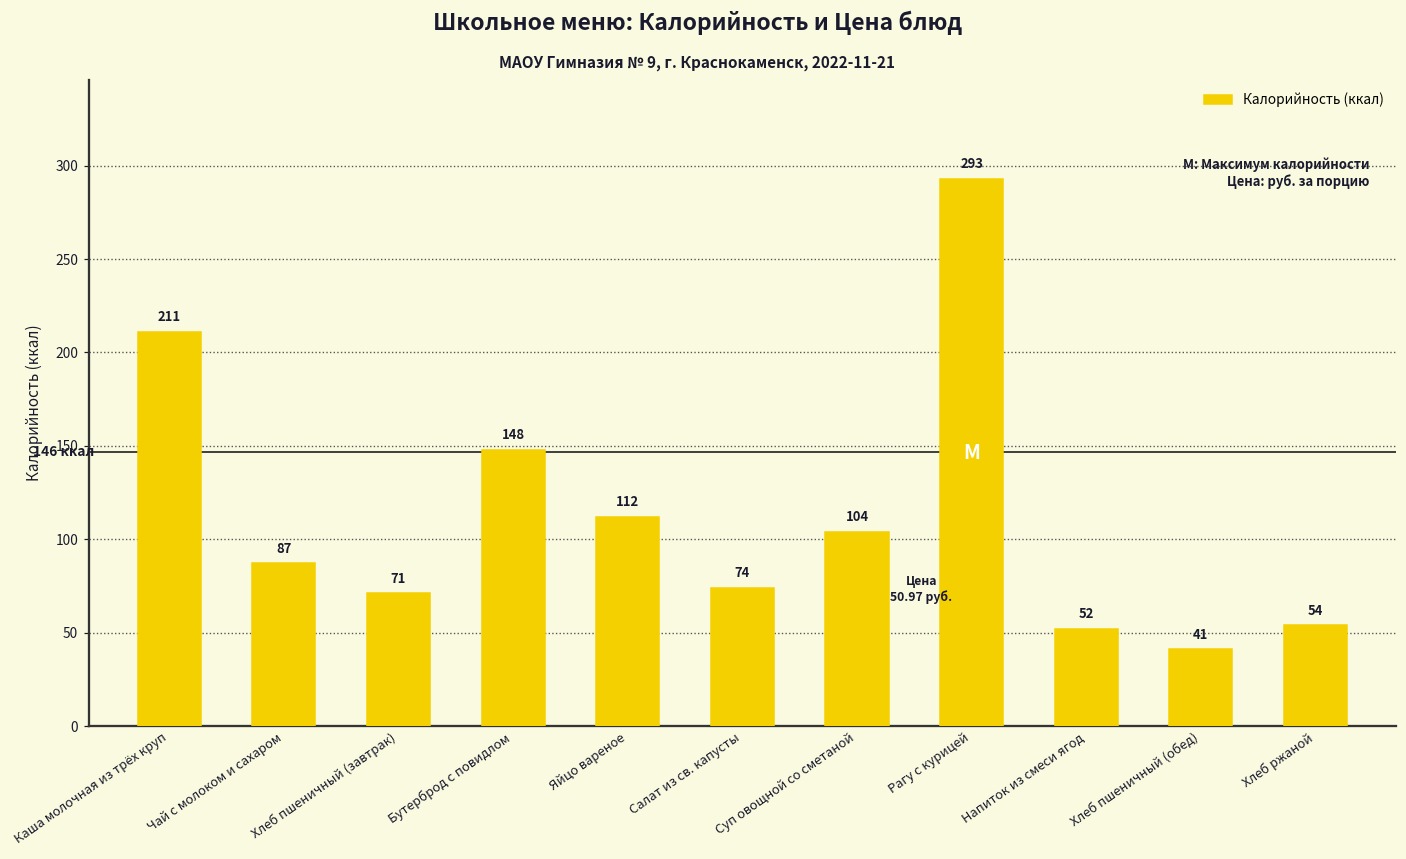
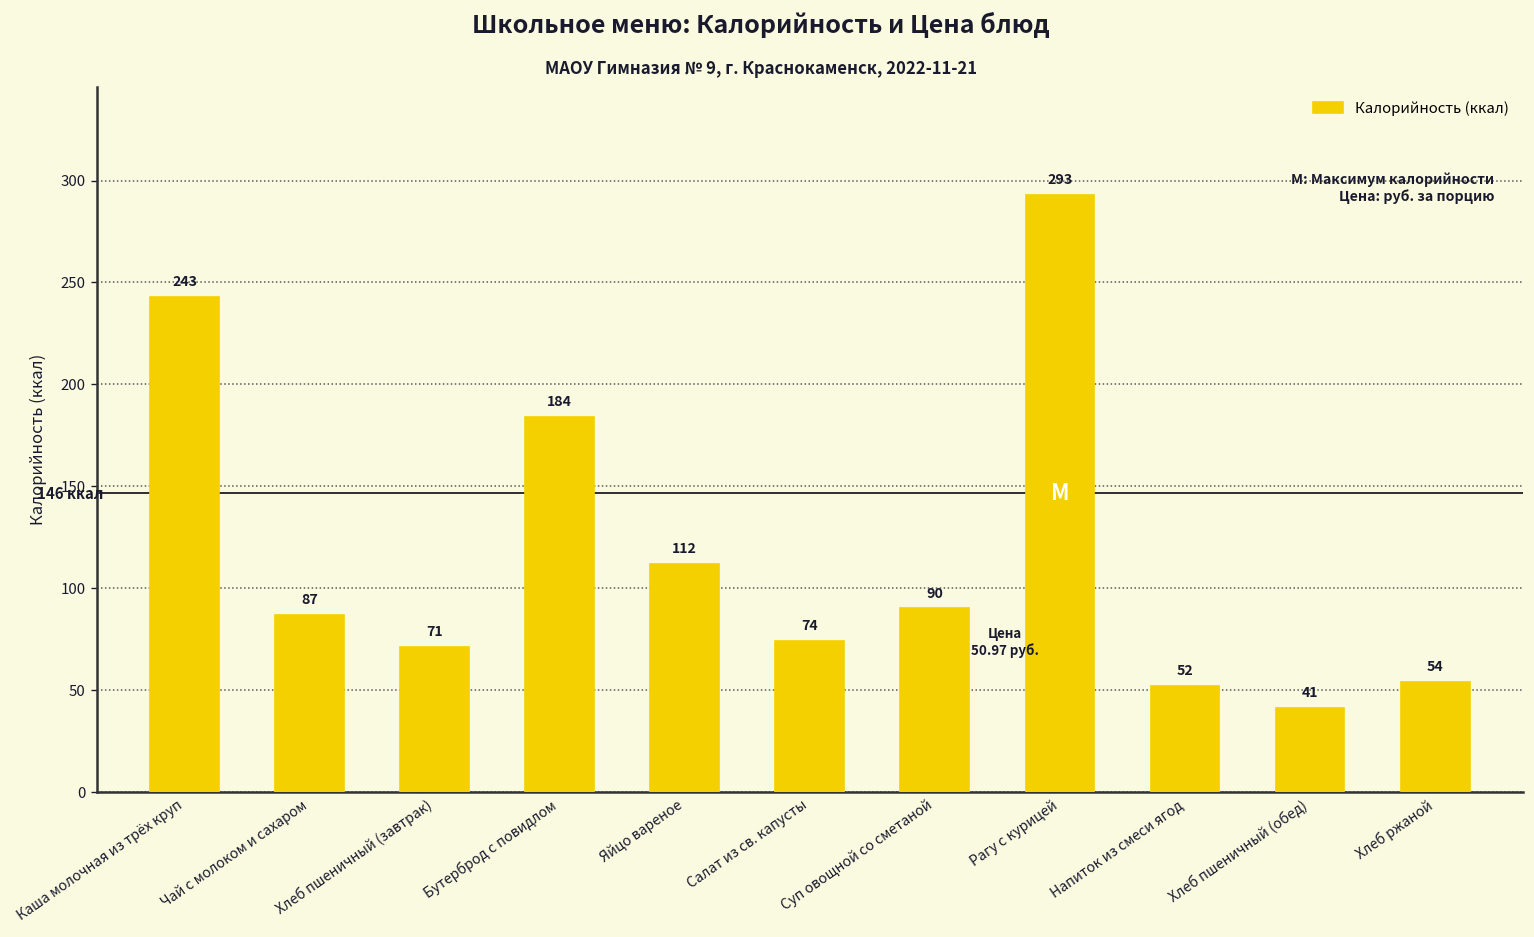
Каша молочная из трёх круп: 211 -> 243
Бутерброд с повидлом: 148 -> 184
Суп овощной со сметаной: 104 -> 90
